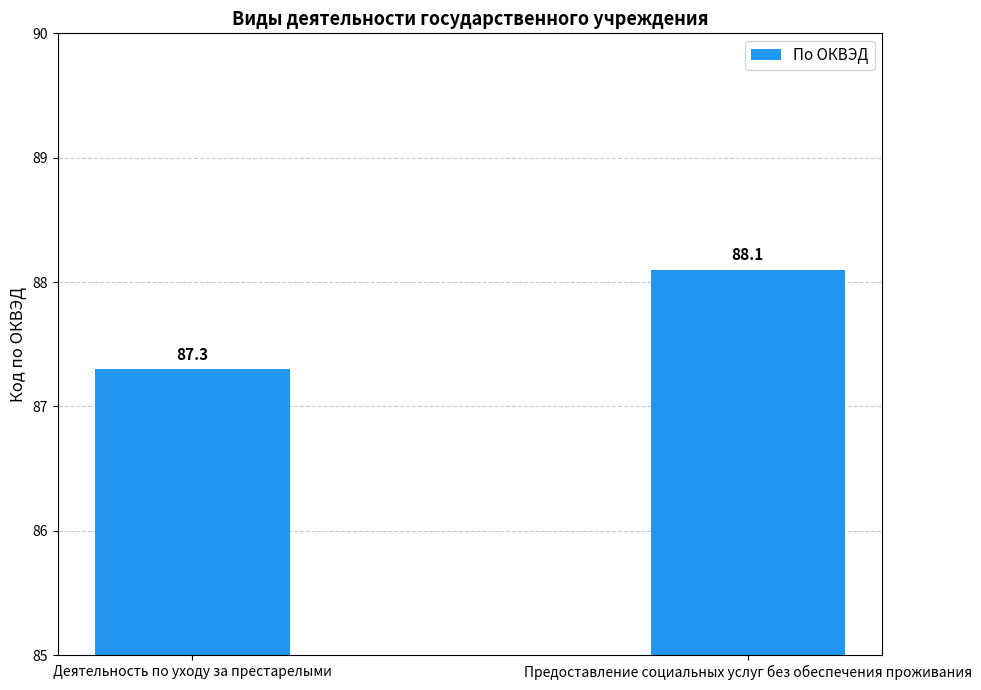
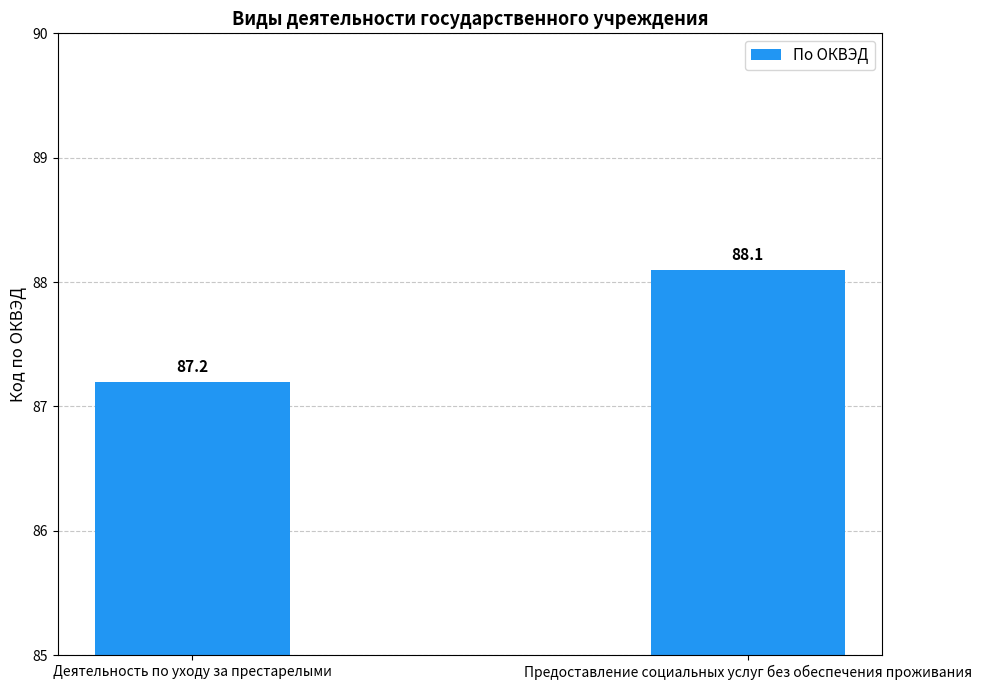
Деятельность по уходу за престарелыми: 87.3 -> 87.2
